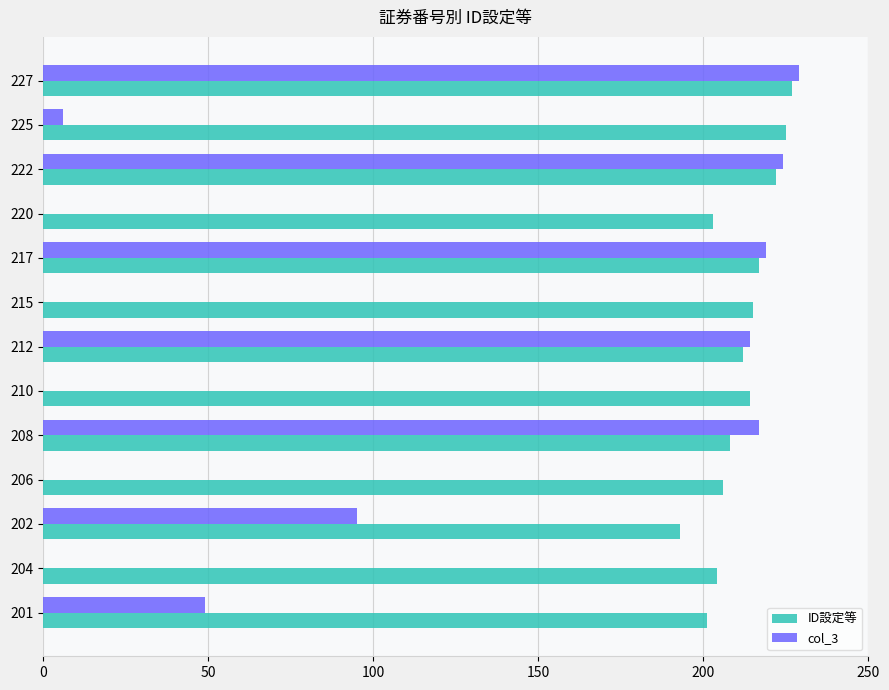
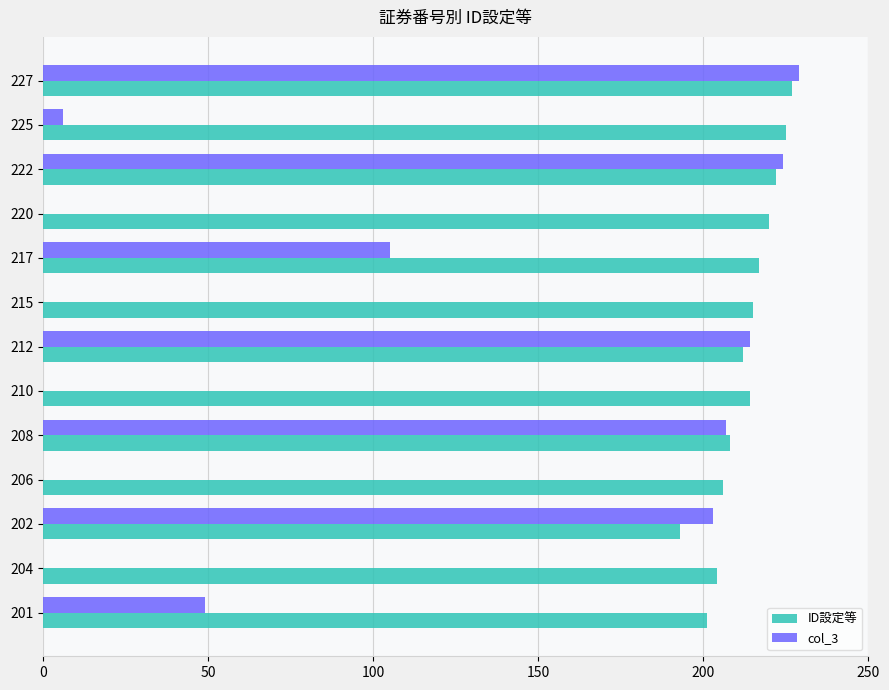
ID設定等, 220: 203 -> 220
col_3, 217: 219 -> 105
col_3, 208: 217 -> 207
col_3, 202: 95 -> 203
